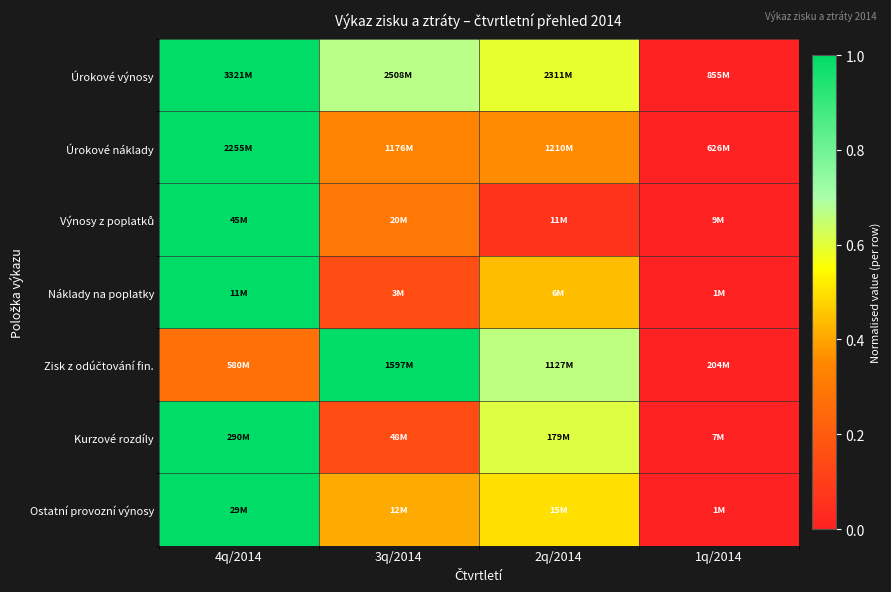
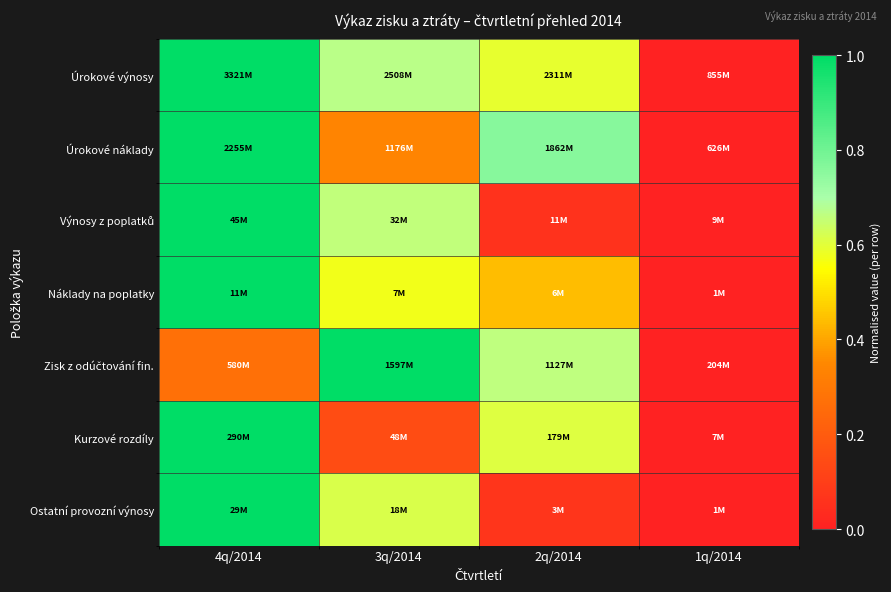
Úrokové náklady, 2q/2014: 1210M -> 1862M
Výnosy z poplatků, 3q/2014: 20M -> 32M
Náklady na poplatky, 3q/2014: 3M -> 7M
Ostatní provozní výnosy, 3q/2014: 12M -> 18M
Ostatní provozní výnosy, 2q/2014: 15M -> 3M
